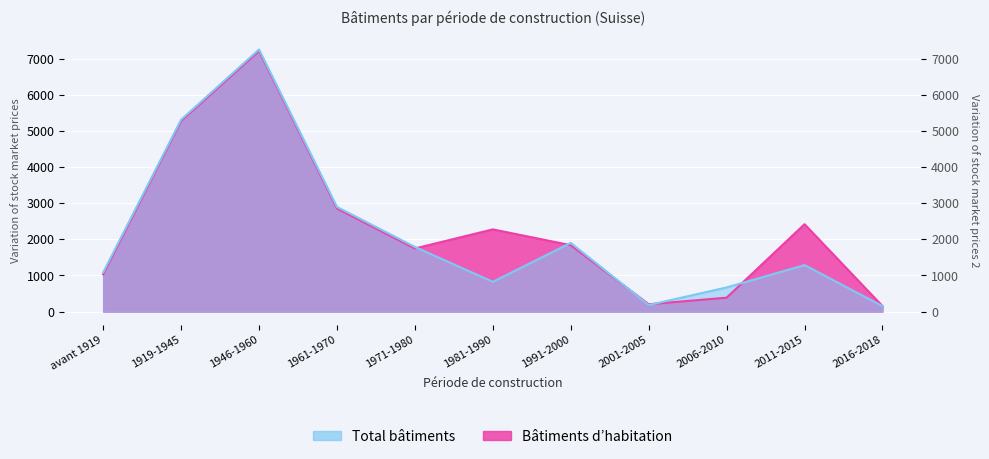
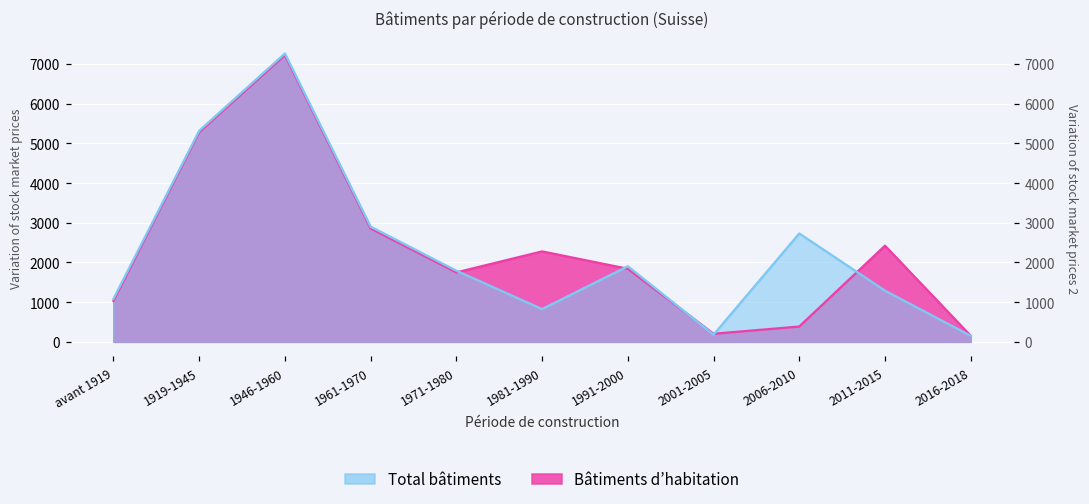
Total bâtiments, 2006-2010: 700 -> 2700
